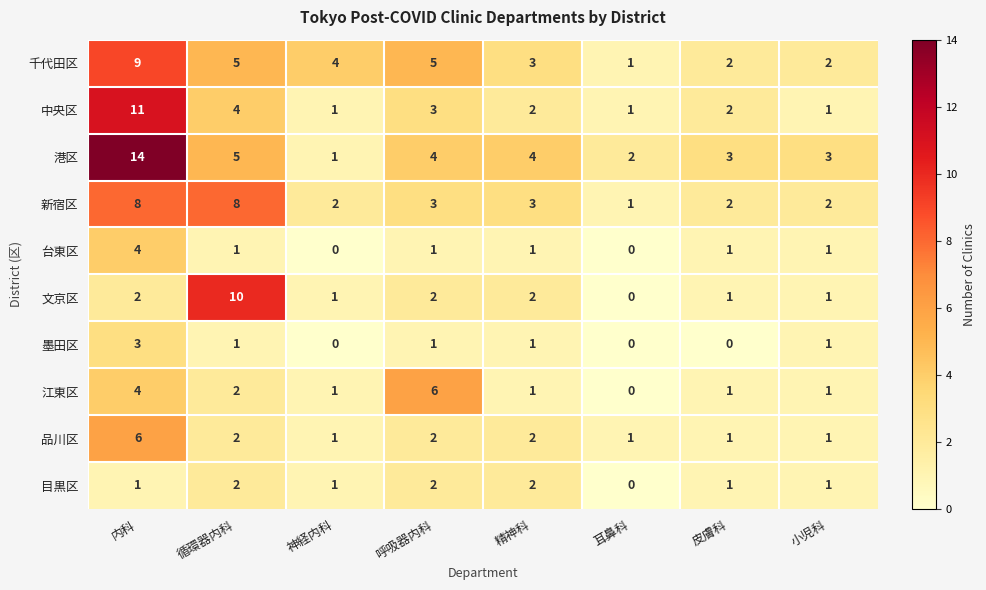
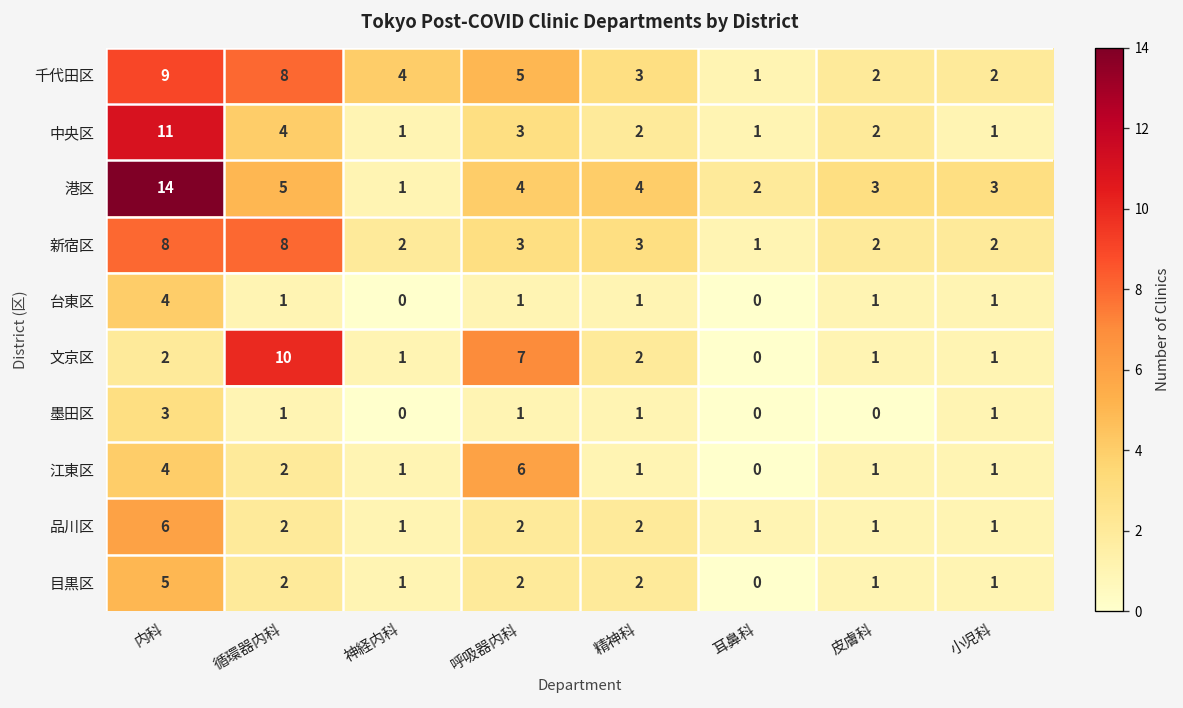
千代田区, 循環器内科: 5 -> 8
文京区, 呼吸器内科: 2 -> 7
目黒区, 内科: 1 -> 5
